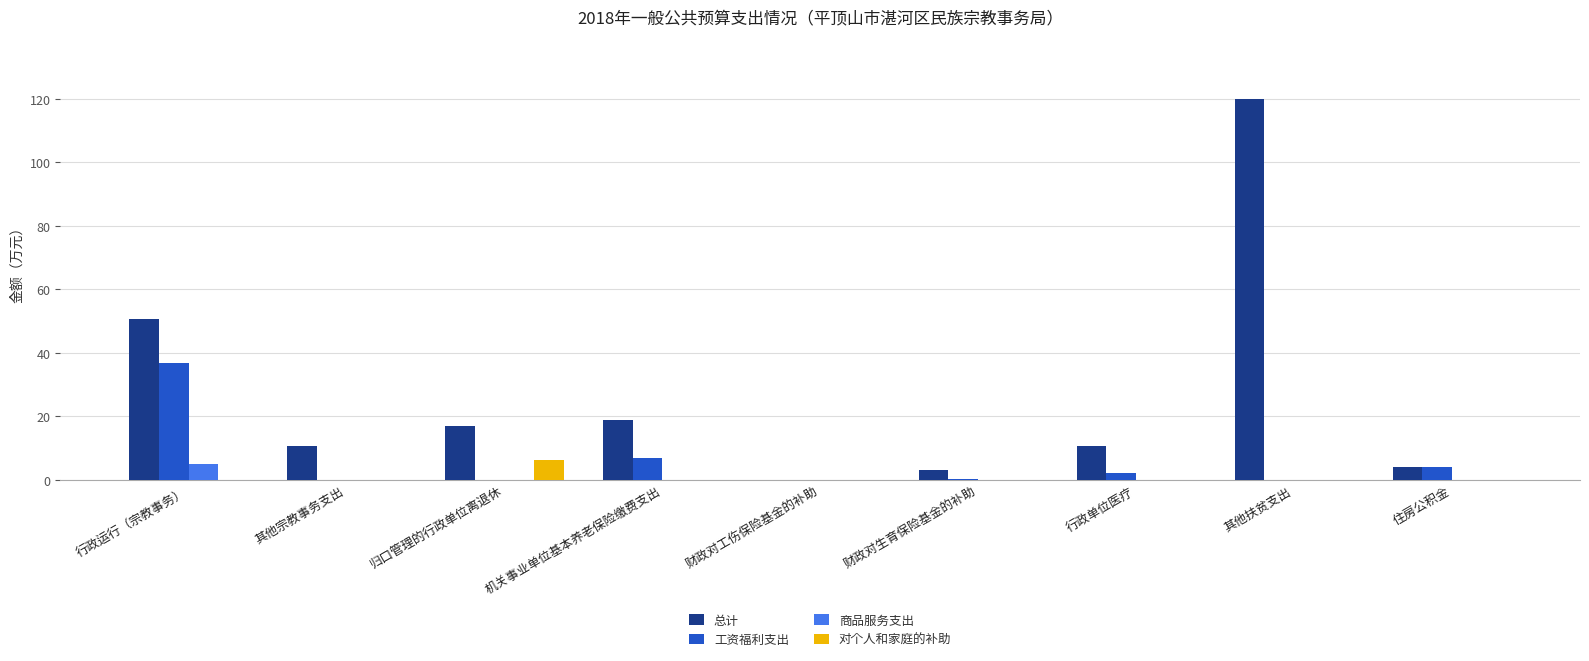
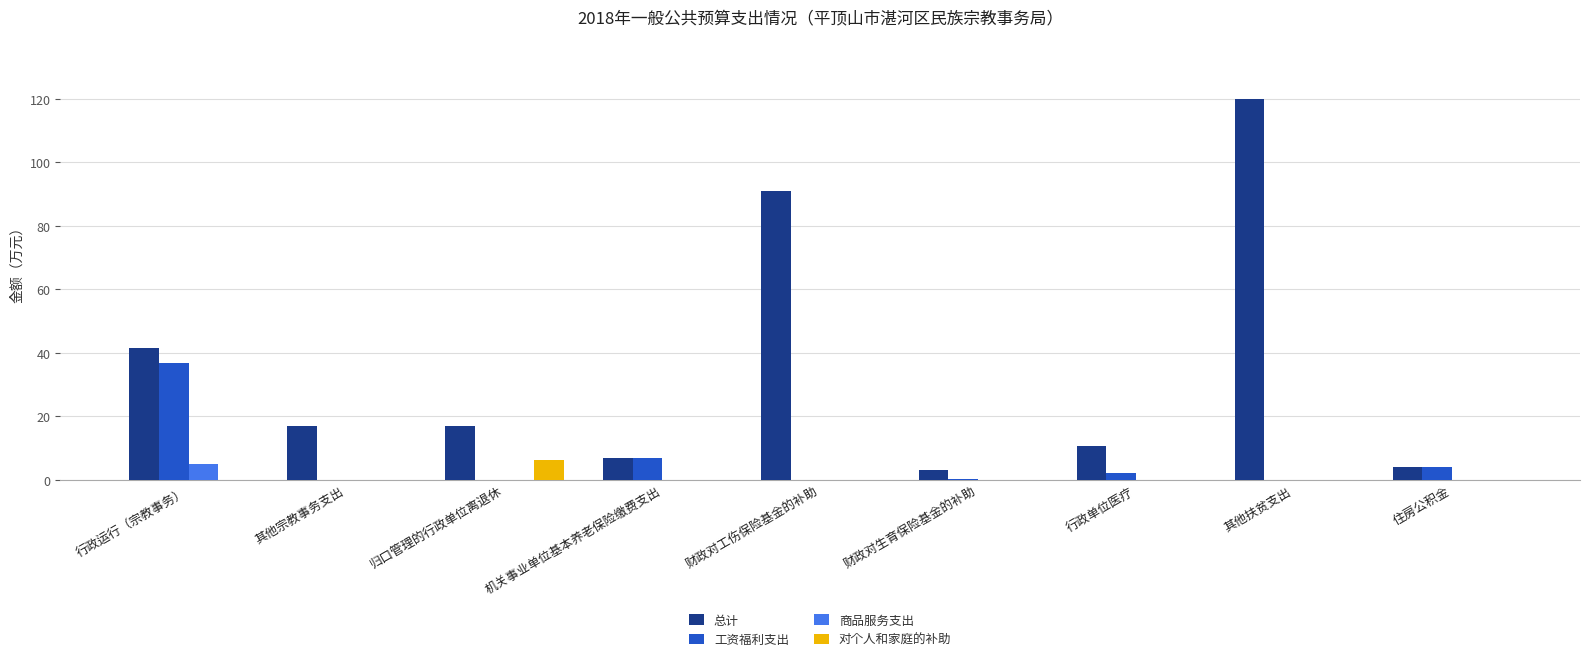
总计, 行政运行（宗教事务）: 51 -> 42
总计, 其他宗教事务支出: 11 -> 17
总计, 机关事业单位基本养老保险缴费支出: 19 -> 7
总计, 财政对工伤保险基金的补助: 0 -> 91
